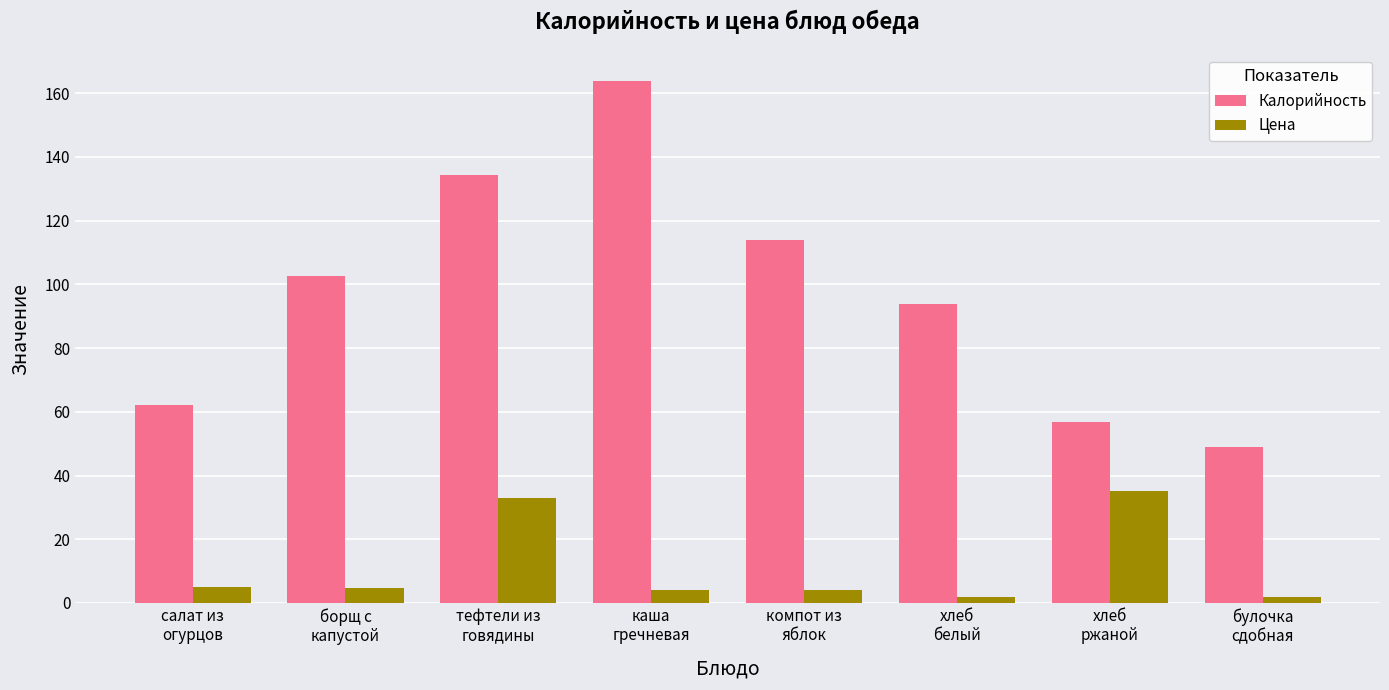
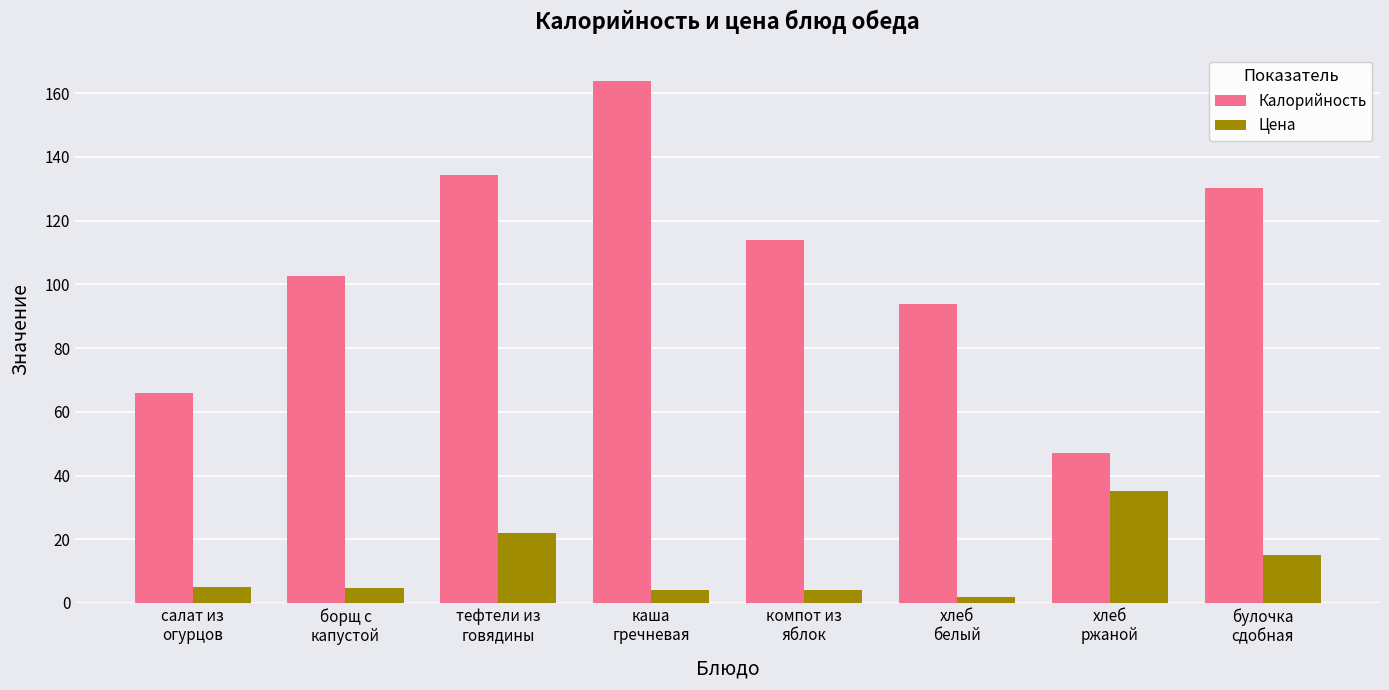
Калорийность, салат из огурцов: 62 -> 66
Цена, тефтели из говядины: 33 -> 22
Калорийность, хлеб ржаной: 57 -> 47
Калорийность, булочка сдобная: 49 -> 130
Цена, булочка сдобная: 2 -> 15
